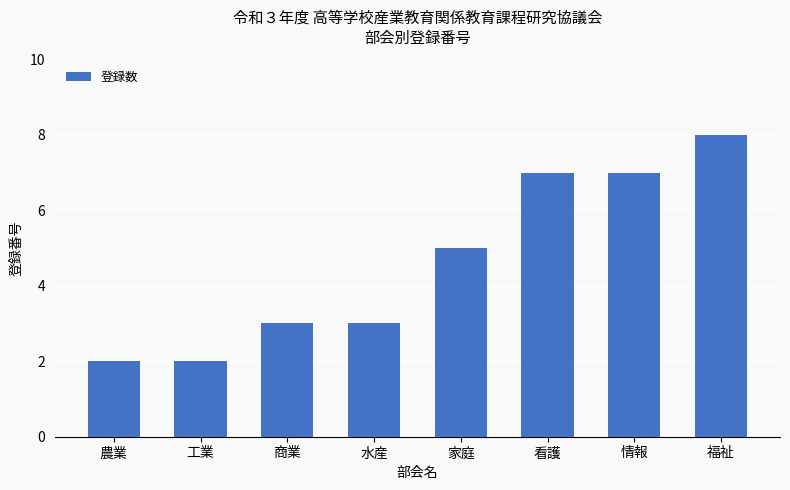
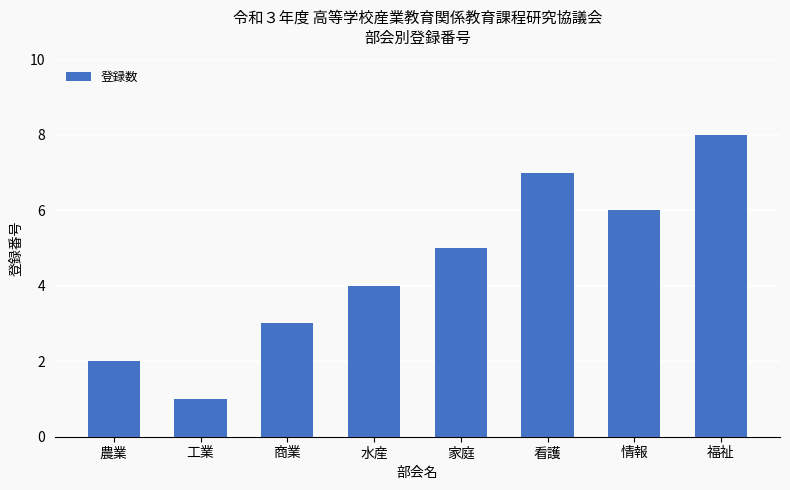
工業: 2 -> 1
水産: 3 -> 4
情報: 7 -> 6
